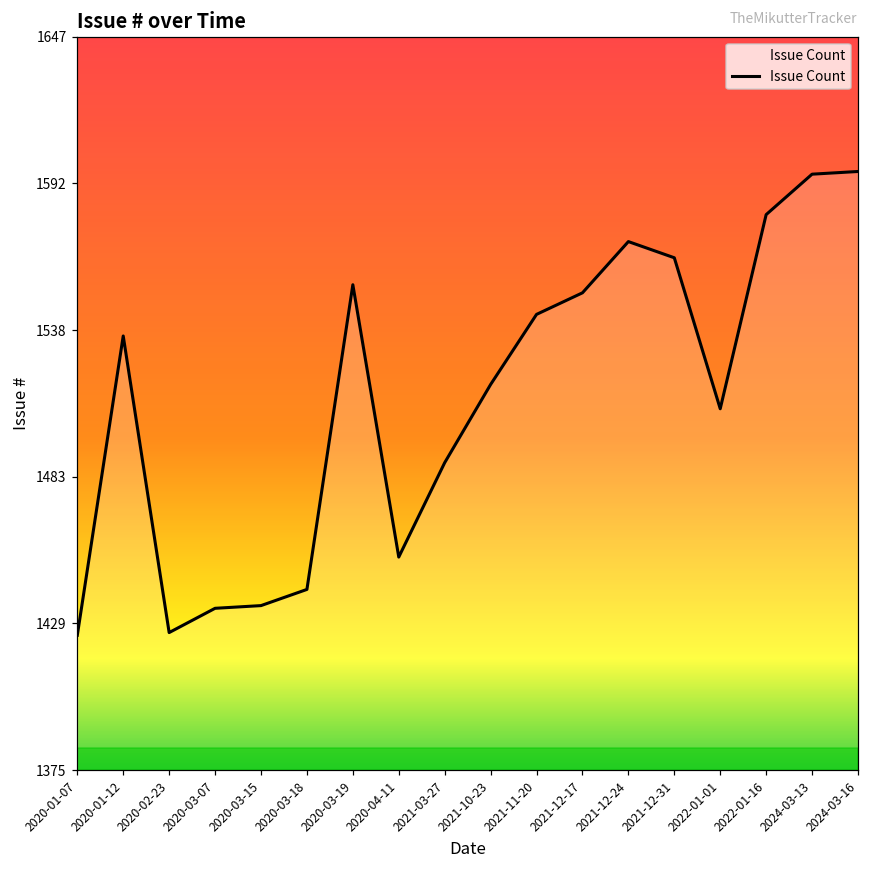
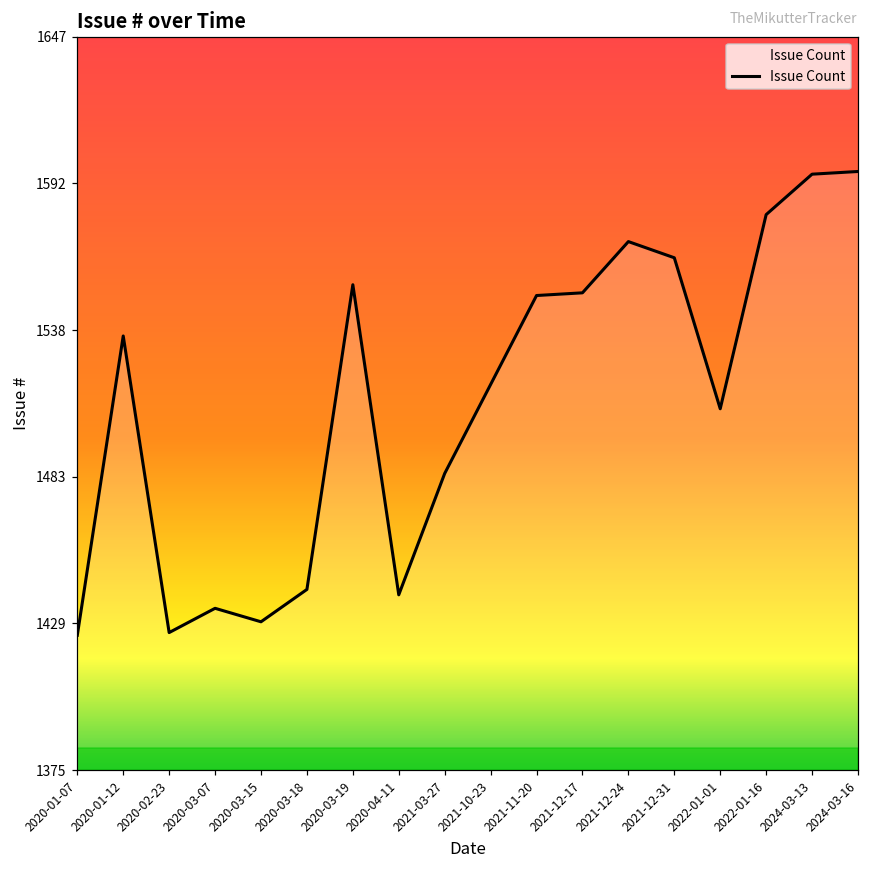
2020-03-15: 1436 -> 1430
2020-04-11: 1454 -> 1440
2021-03-27: 1489 -> 1485
2021-11-20: 1544 -> 1551
